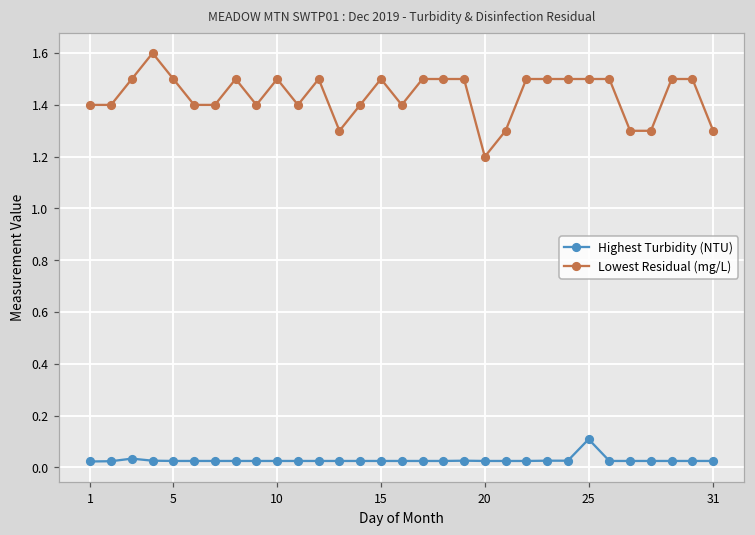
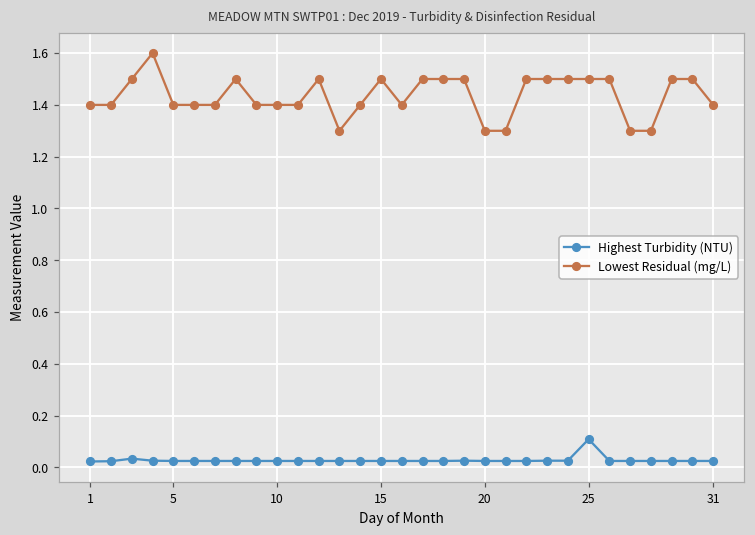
Lowest Residual (mg/L), 5: 1.5 -> 1.4
Lowest Residual (mg/L), 10: 1.5 -> 1.4
Lowest Residual (mg/L), 20: 1.2 -> 1.3
Lowest Residual (mg/L), 31: 1.3 -> 1.4
